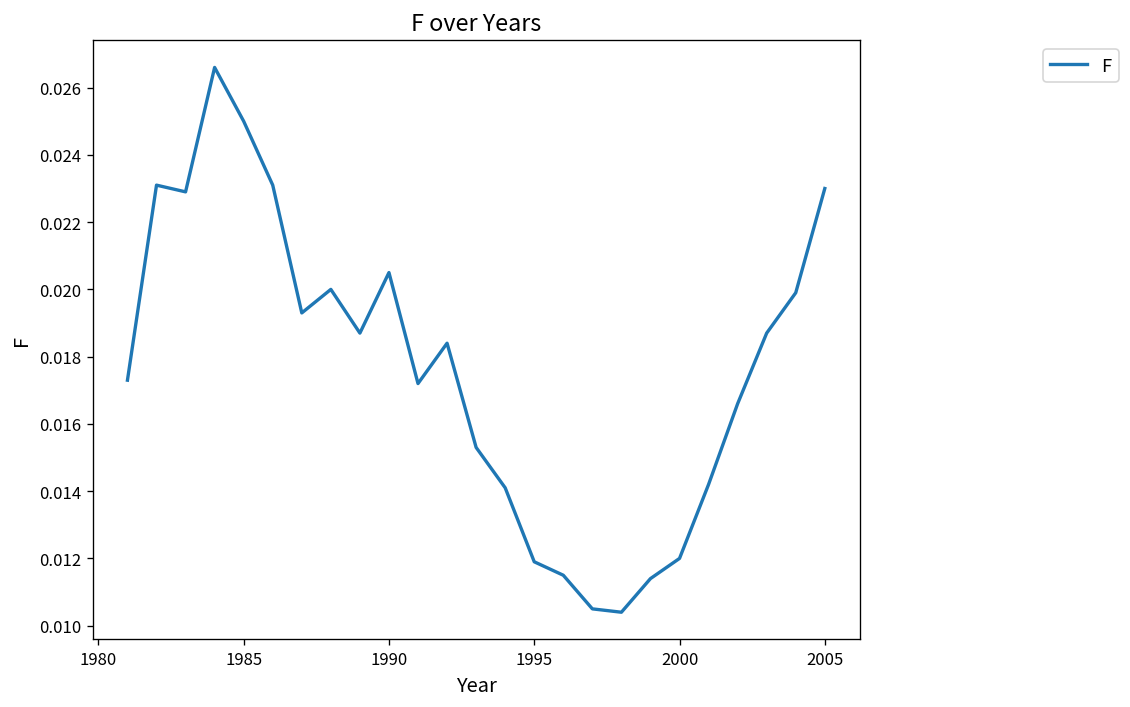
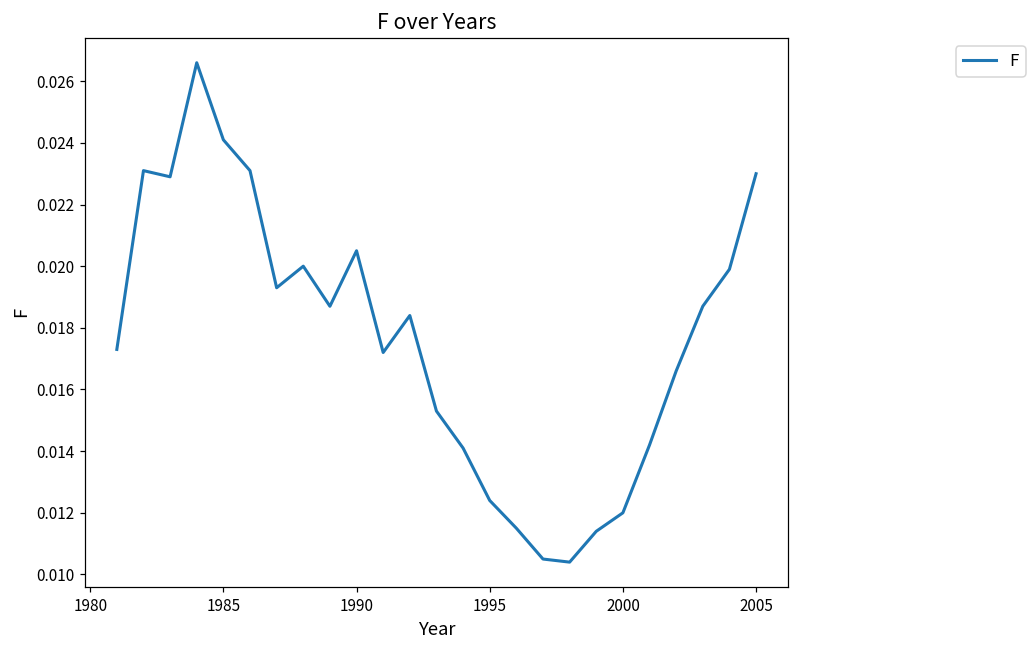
1985: 0.0250 -> 0.0241
1995: 0.0119 -> 0.0124
